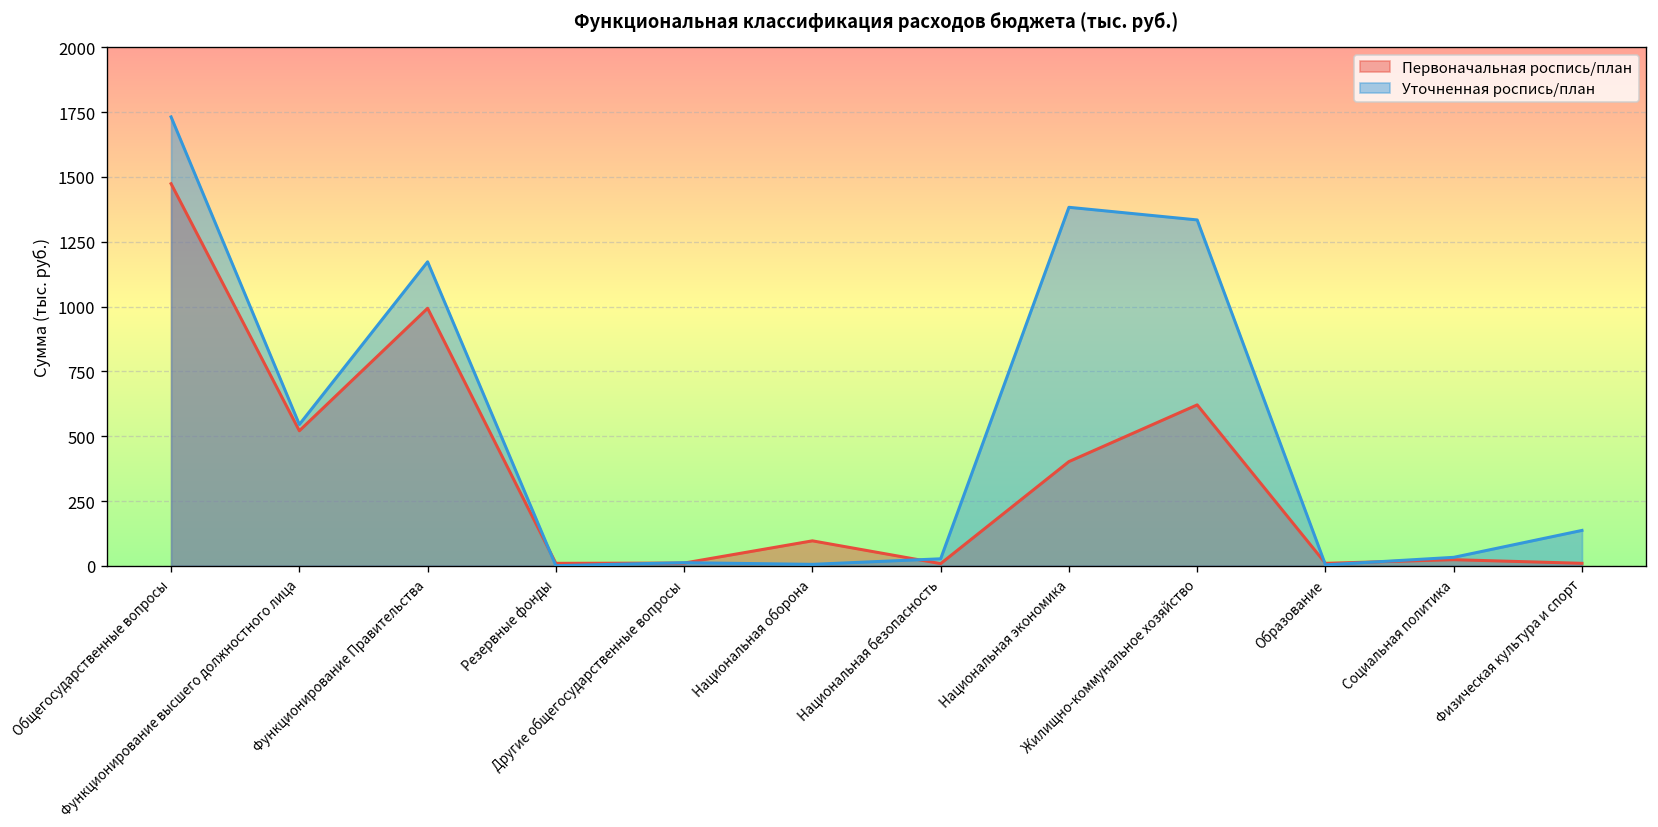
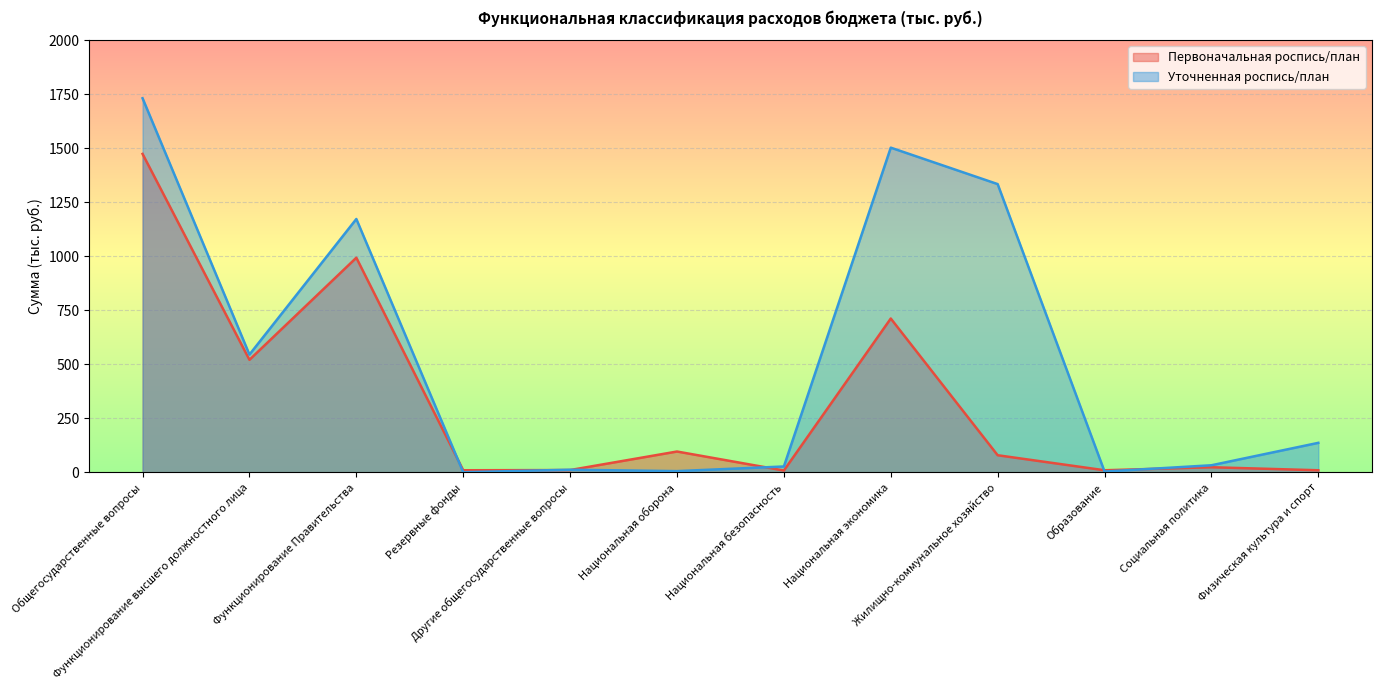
Первоначальная роспись/план, Национальная экономика: 400 -> 710
Уточненная роспись/план, Национальная экономика: 1380 -> 1500
Первоначальная роспись/план, Жилищно-коммунальное хозяйство: 620 -> 80
